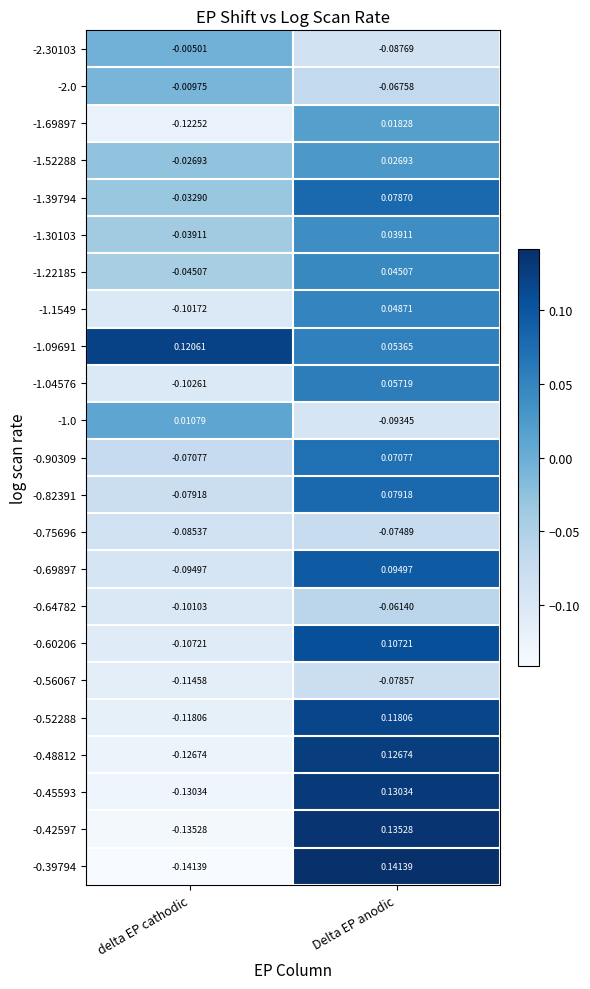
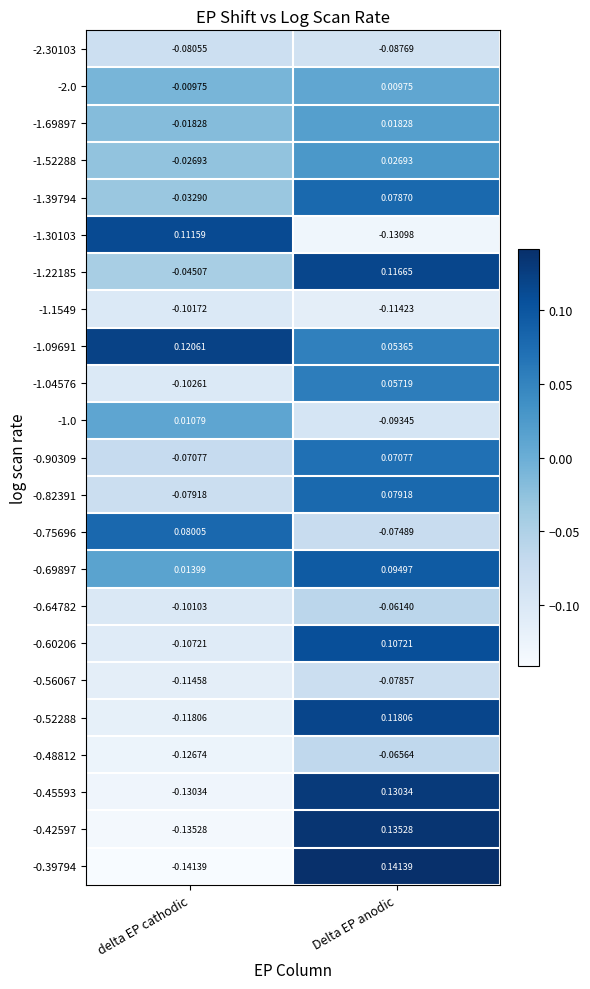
-2.30103, delta EP cathodic: -0.00501 -> -0.08055
-2.0, Delta EP anodic: -0.06758 -> 0.00975
-1.69897, delta EP cathodic: -0.12252 -> -0.01828
-1.30103, delta EP cathodic: -0.03911 -> 0.11159
-1.30103, Delta EP anodic: 0.03911 -> -0.13098
-1.22185, Delta EP anodic: 0.04507 -> 0.11665
-1.1549, Delta EP anodic: 0.04871 -> -0.11423
-0.75696, delta EP cathodic: -0.08537 -> 0.08005
-0.69897, delta EP cathodic: -0.09497 -> 0.01399
-0.48812, Delta EP anodic: 0.12674 -> -0.06564
